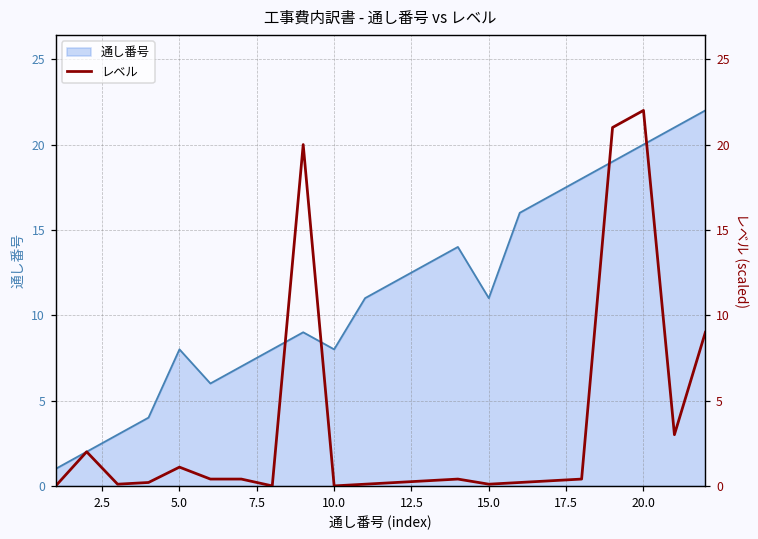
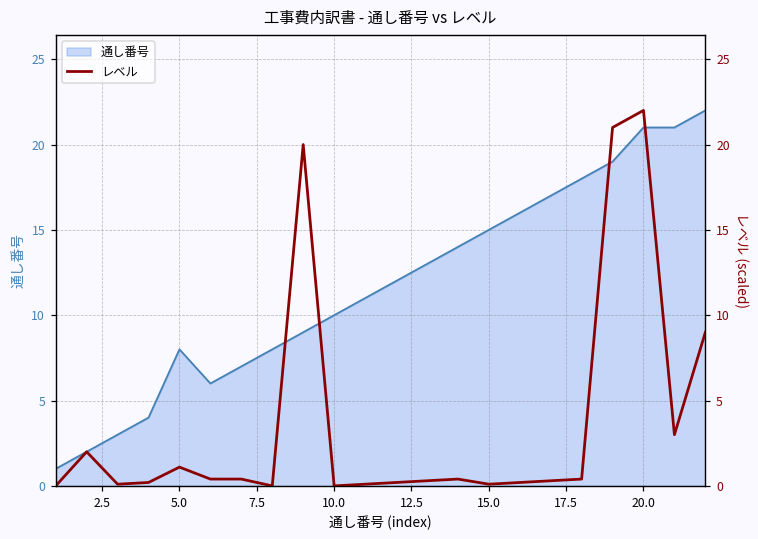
通し番号, 10.0: 8 -> 10
通し番号, 15.0: 11 -> 15
通し番号, 20.0: 20 -> 21
